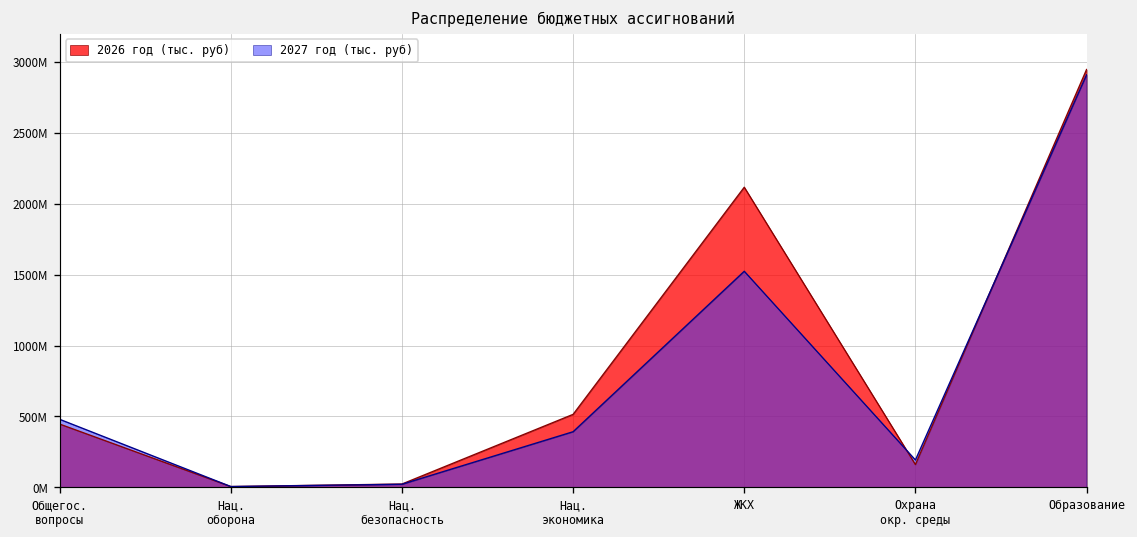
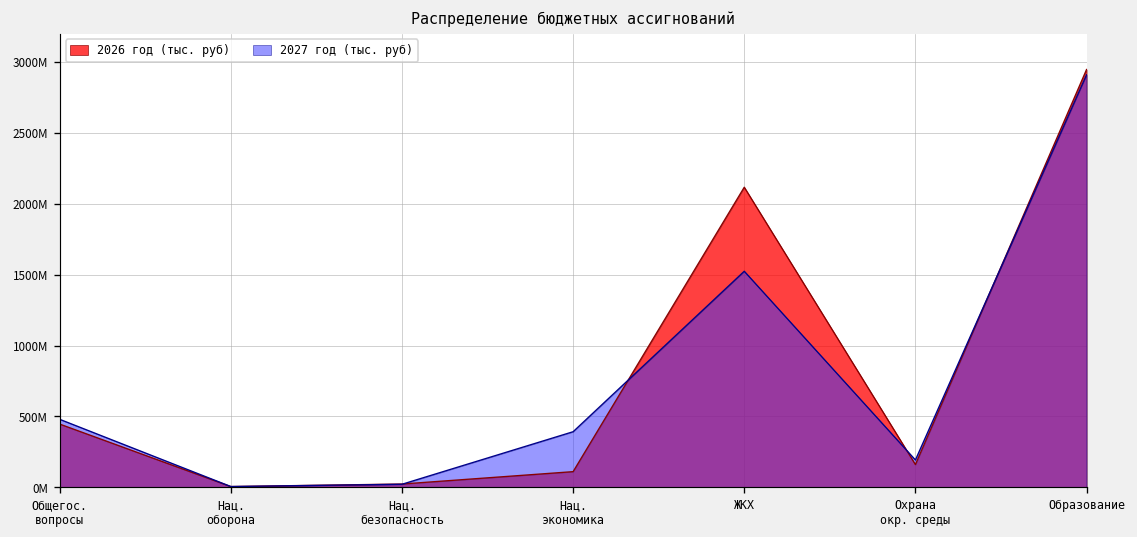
2026 год (тыс. руб), Нац. экономика: 510000000 -> 110000000
